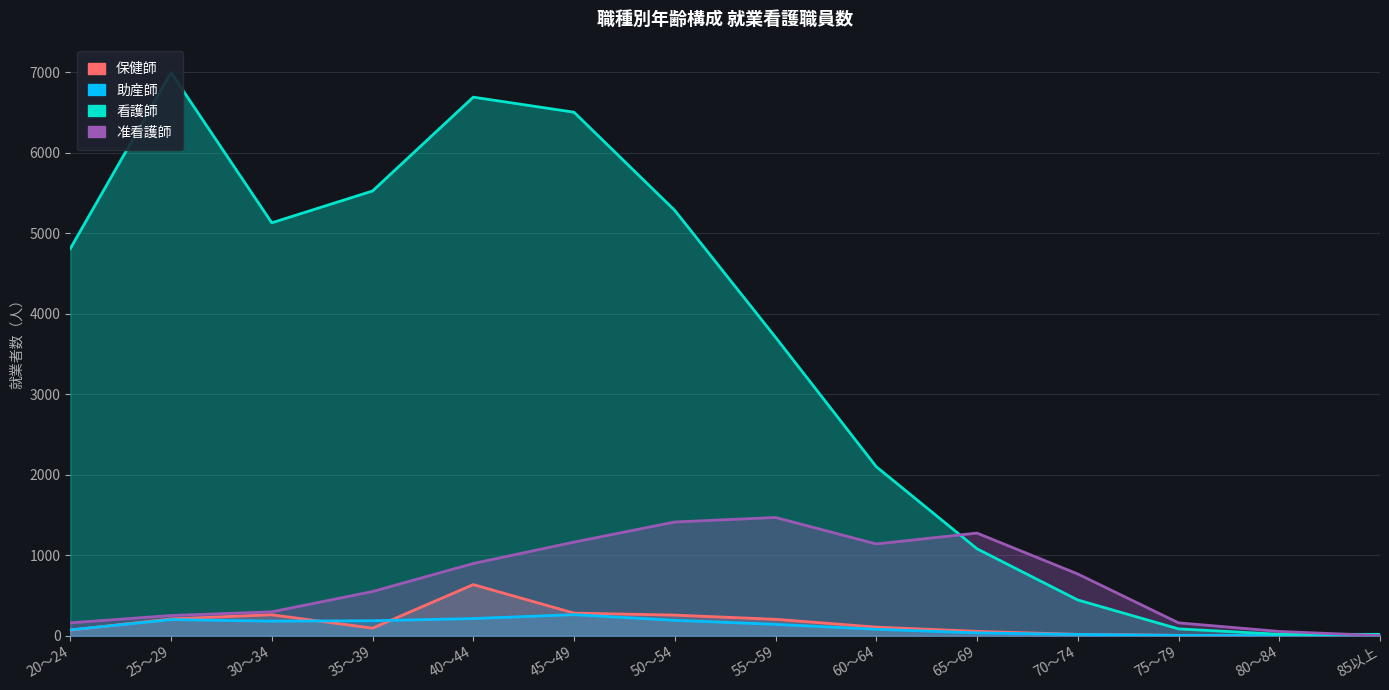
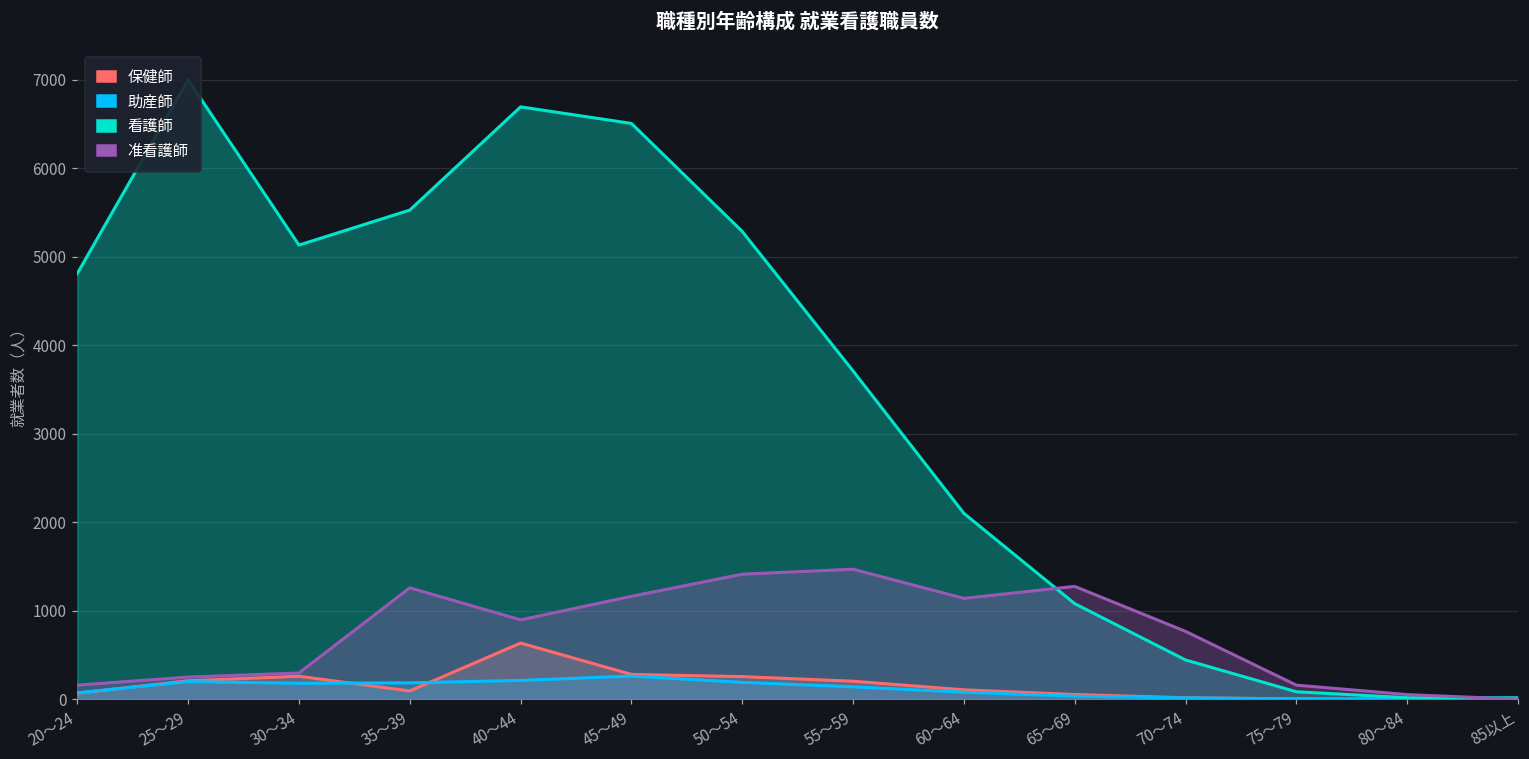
准看護師, 35～39: 500 -> 1300
